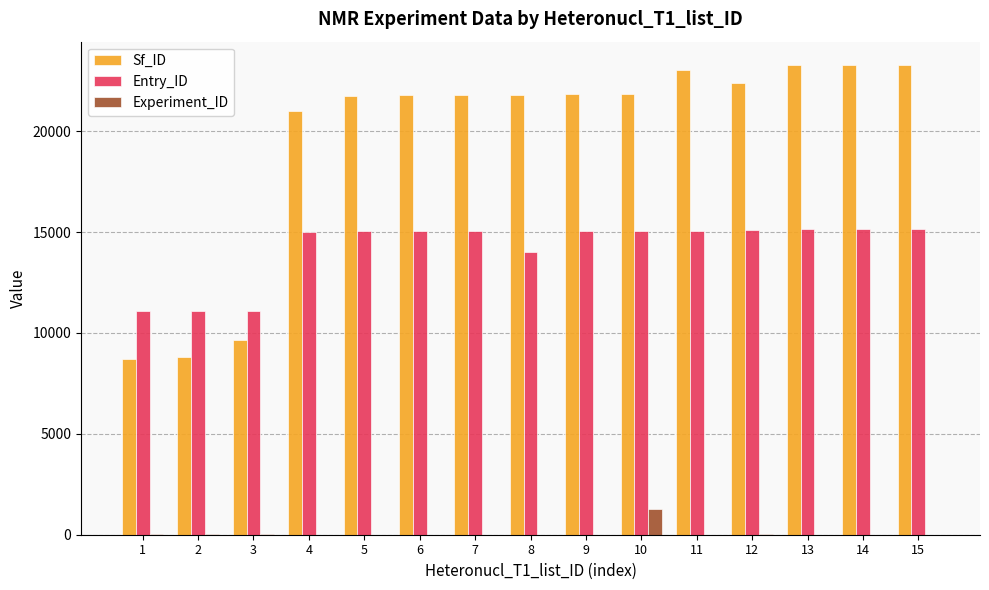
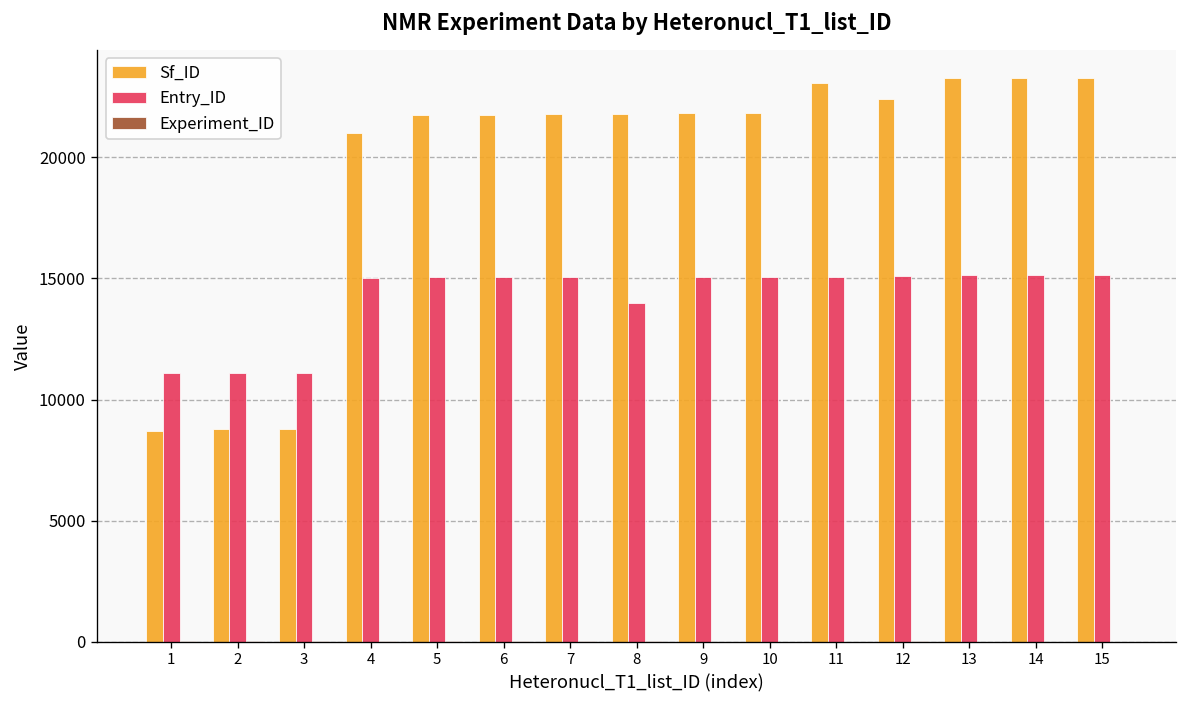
Sf_ID, 3: 9600 -> 8800
Experiment_ID, 10: 1300 -> 0
